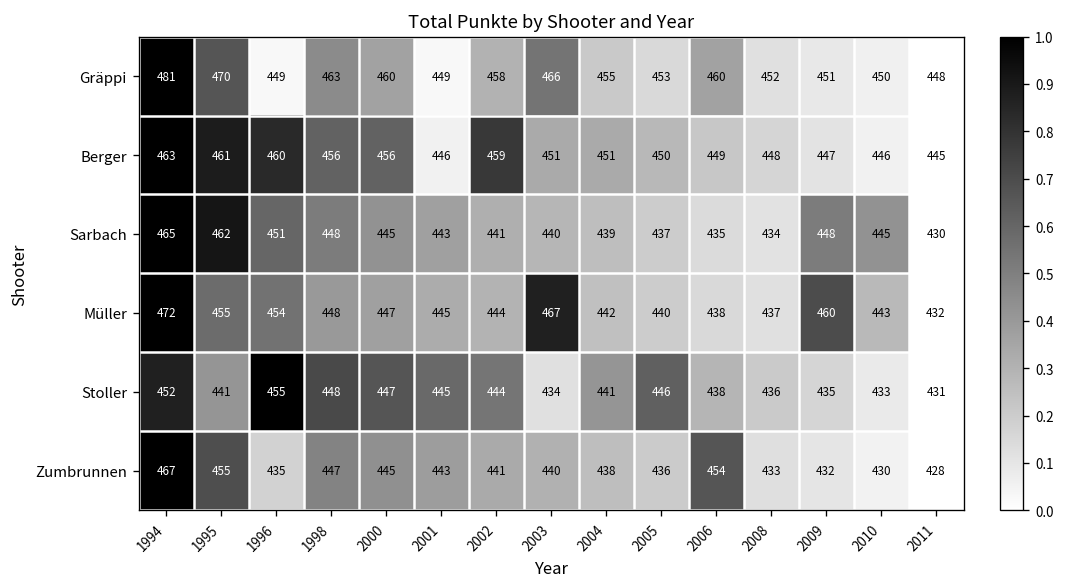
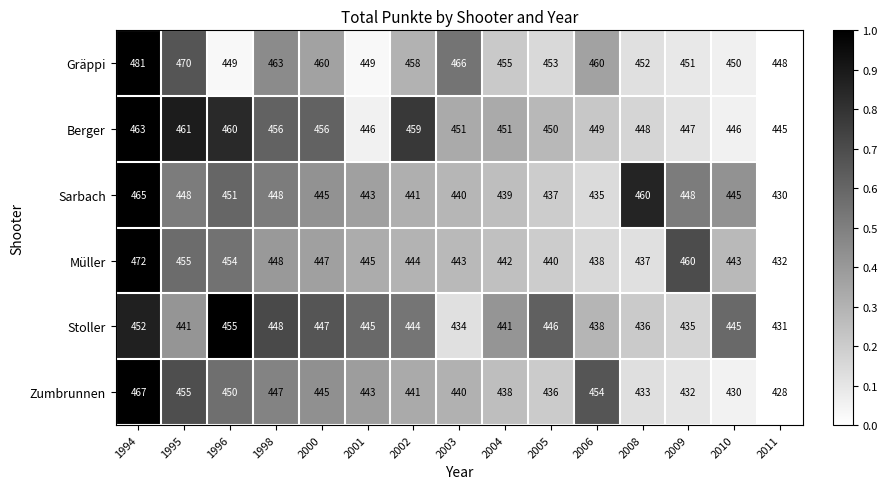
Sarbach, 1995: 462 -> 448
Sarbach, 2008: 434 -> 460
Müller, 2003: 467 -> 443
Stoller, 2010: 433 -> 445
Zumbrunnen, 1996: 435 -> 450
